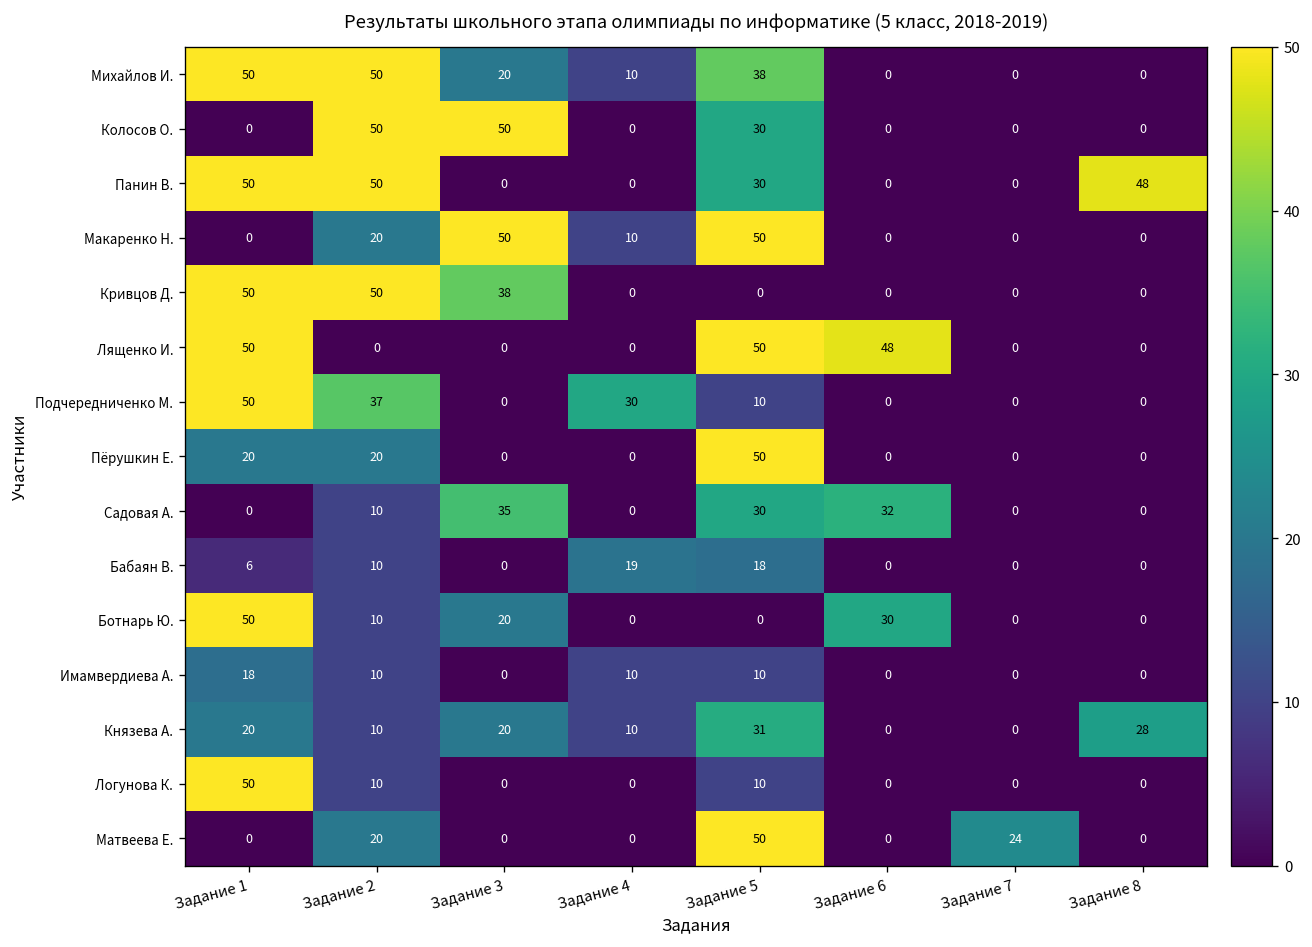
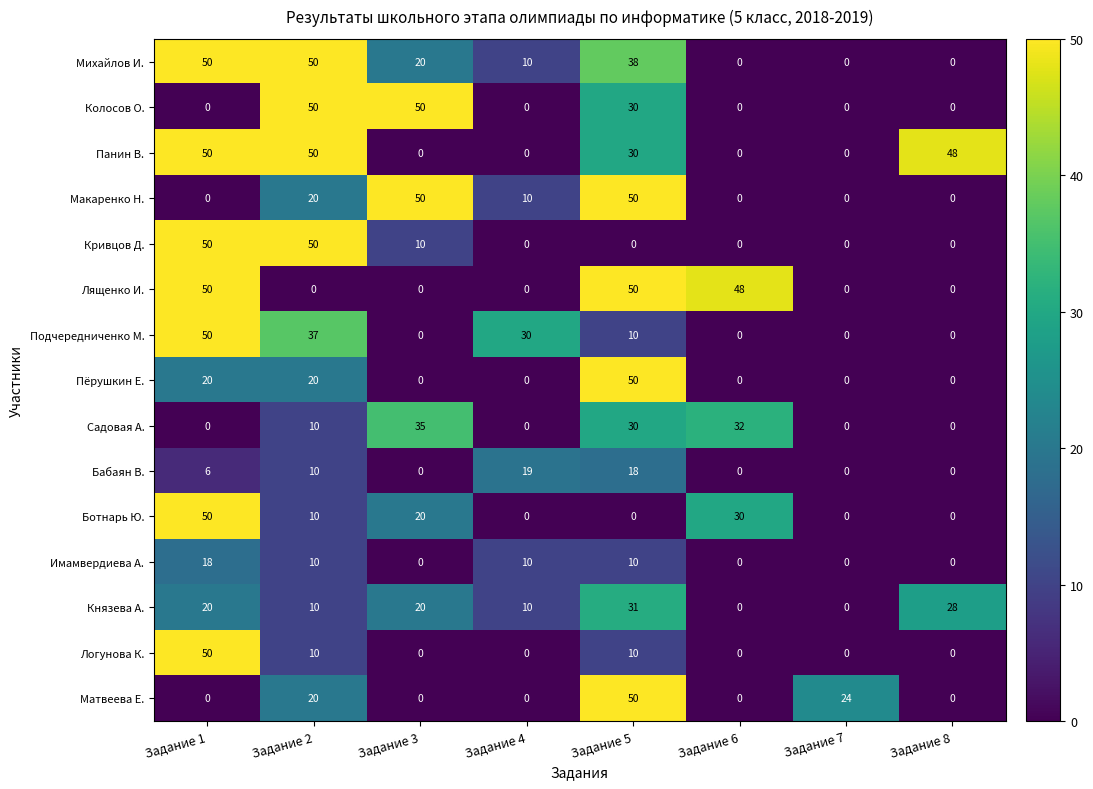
Кривцов Д., Задание 3: 38 -> 10
